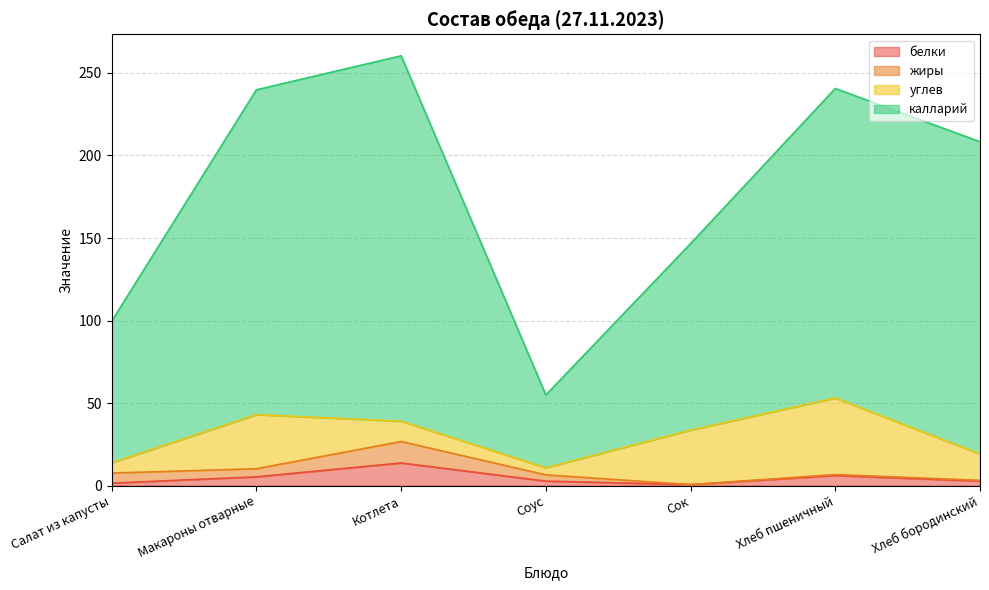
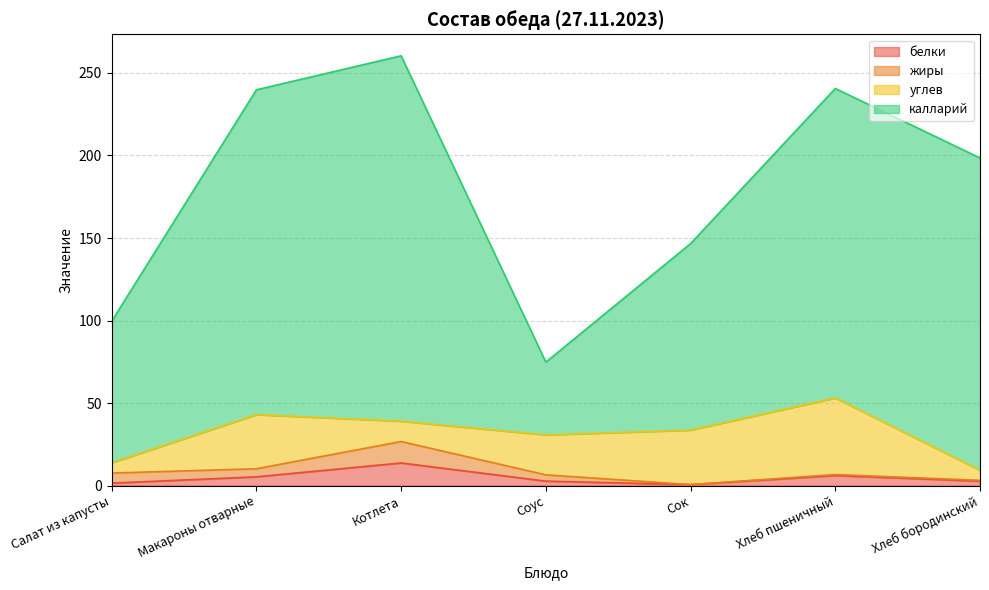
углев, Соус: 4 -> 24
углев, Хлеб бородинский: 16 -> 6
